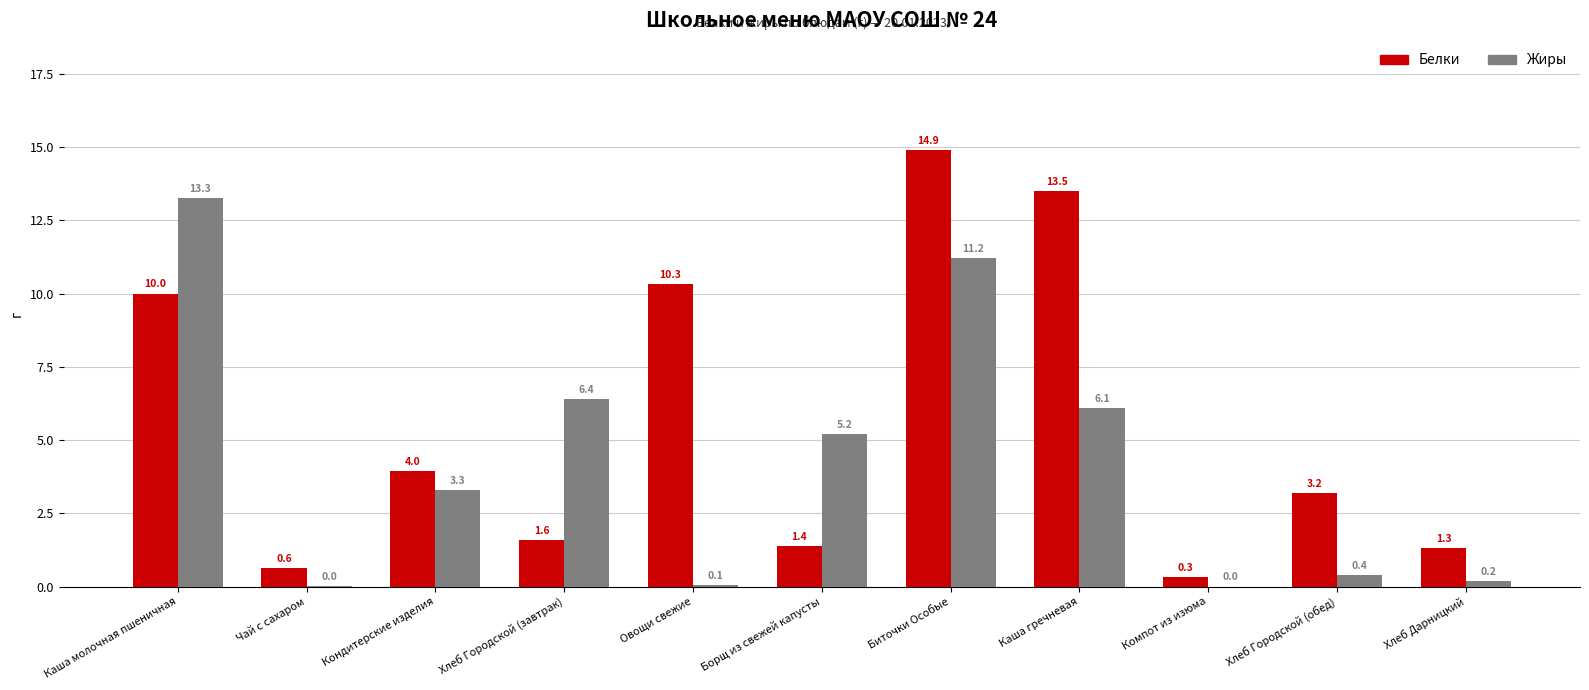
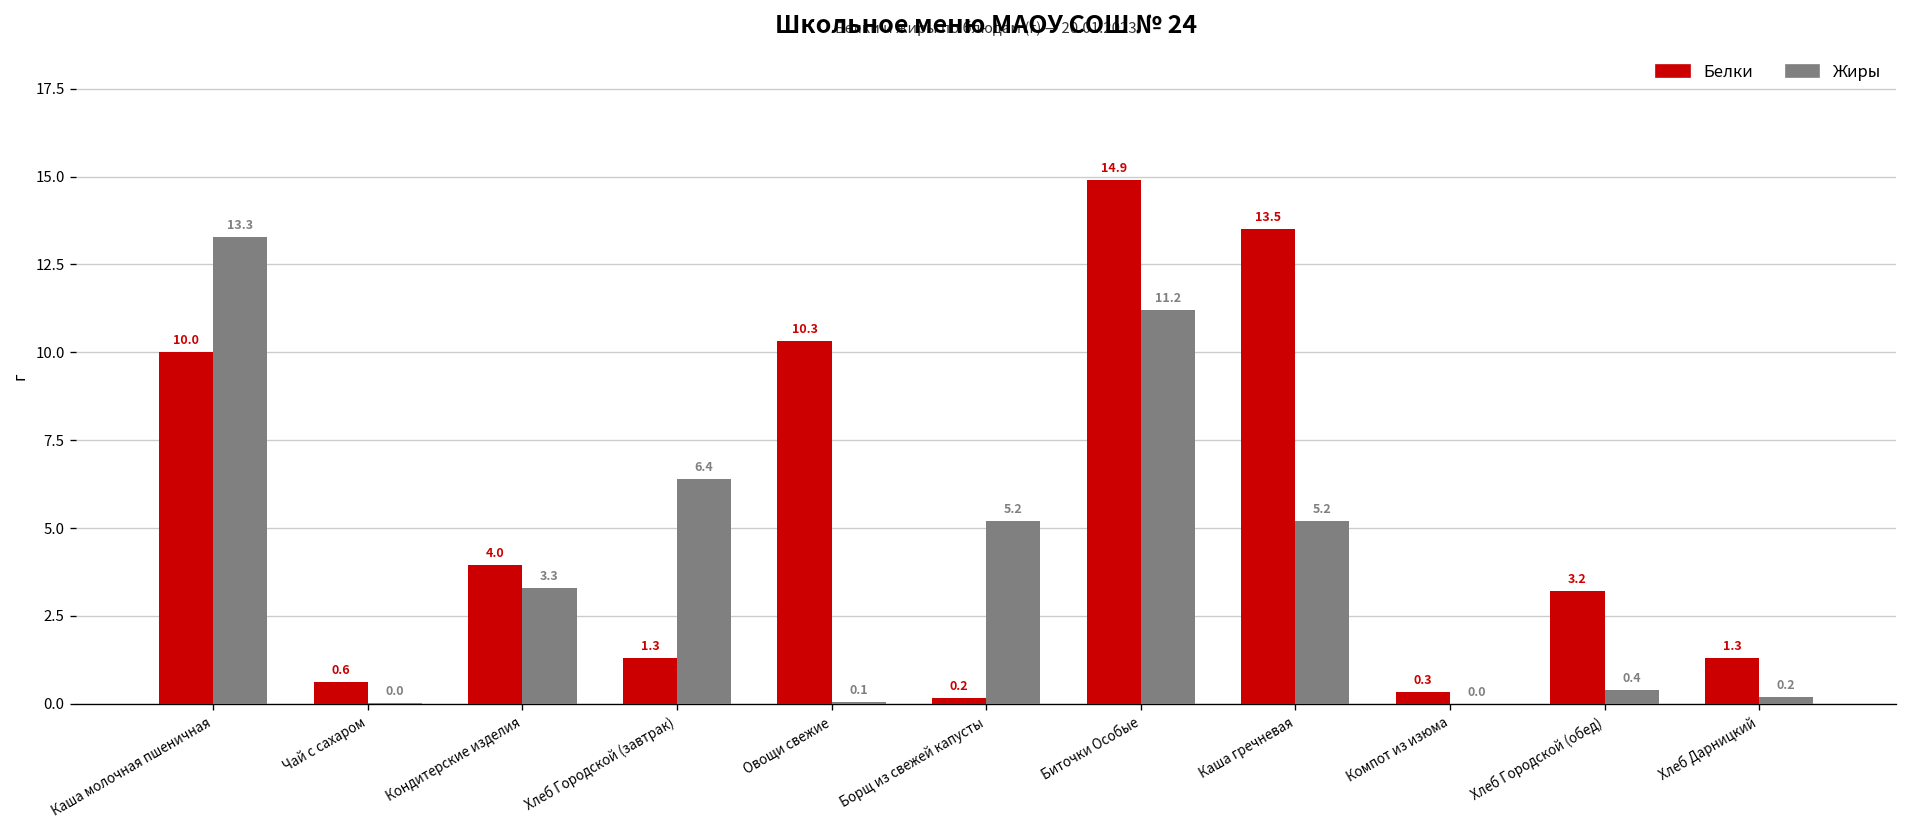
Белки, Хлеб Городской (завтрак): 1.6 -> 1.3
Белки, Борщ из свежей капусты: 1.4 -> 0.2
Жиры, Каша гречневая: 6.1 -> 5.2
